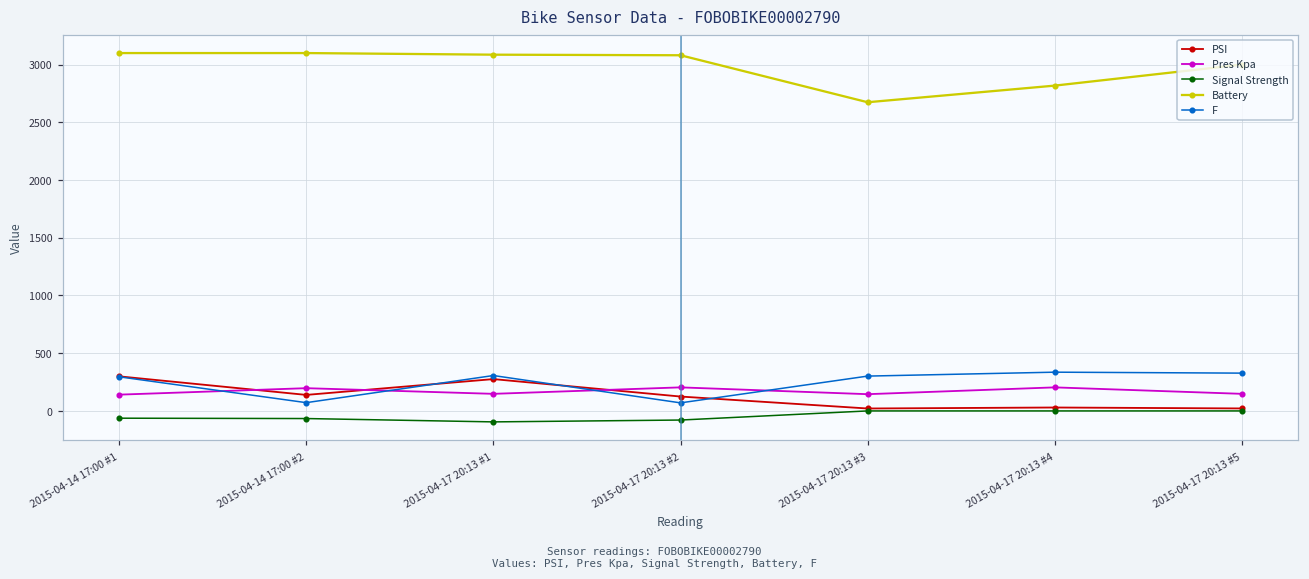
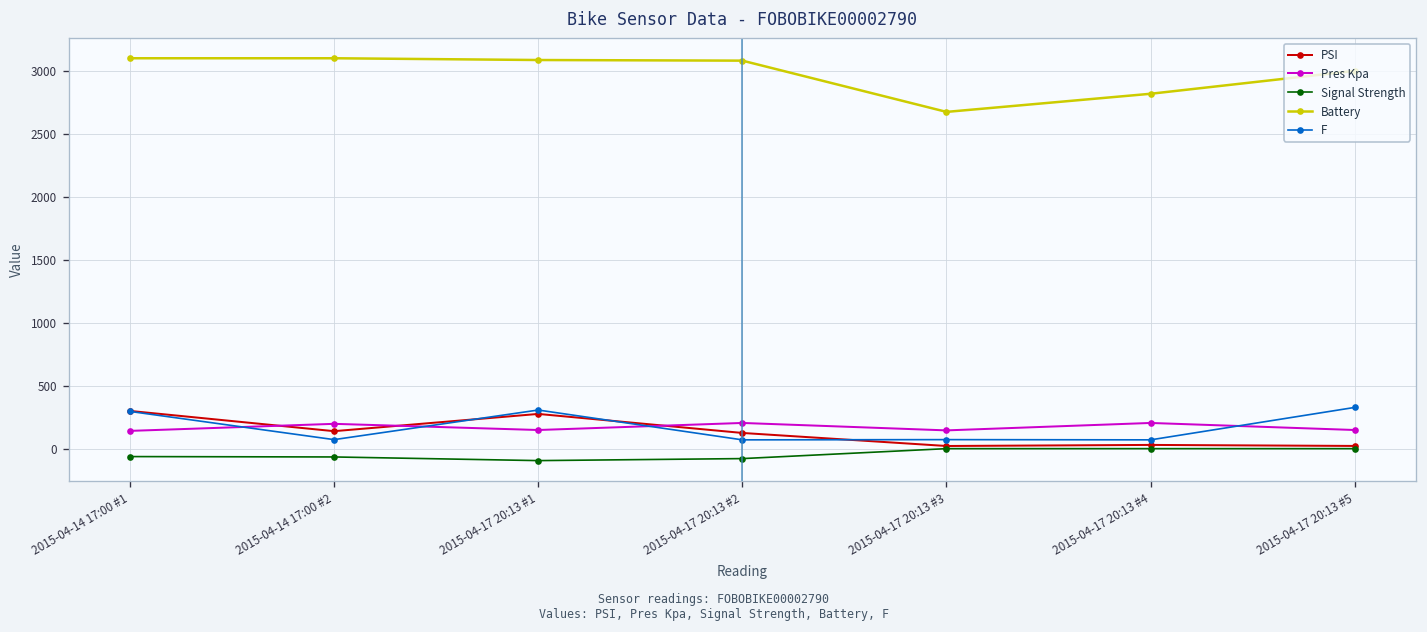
F, 2015-04-17 20:13 #3: 300 -> 70
F, 2015-04-17 20:13 #4: 340 -> 70
